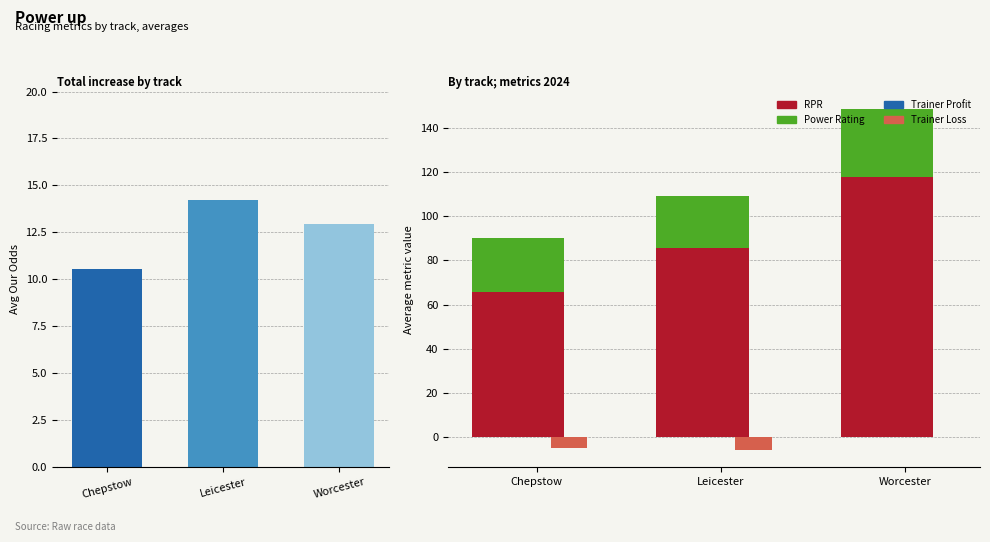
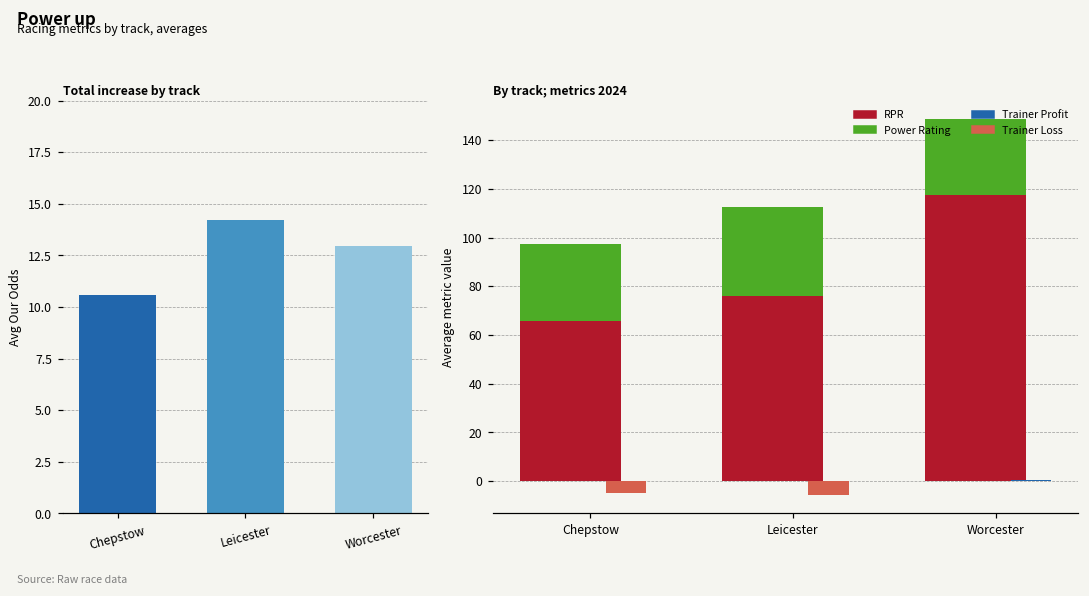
By track; metrics 2024, Power Rating, Chepstow: 24 -> 32
By track; metrics 2024, RPR, Leicester: 86 -> 76
By track; metrics 2024, Power Rating, Leicester: 23 -> 36
